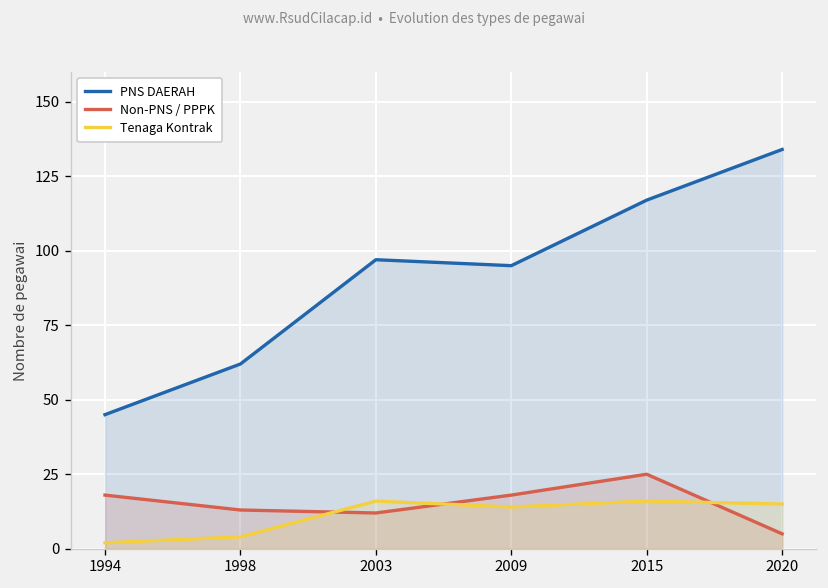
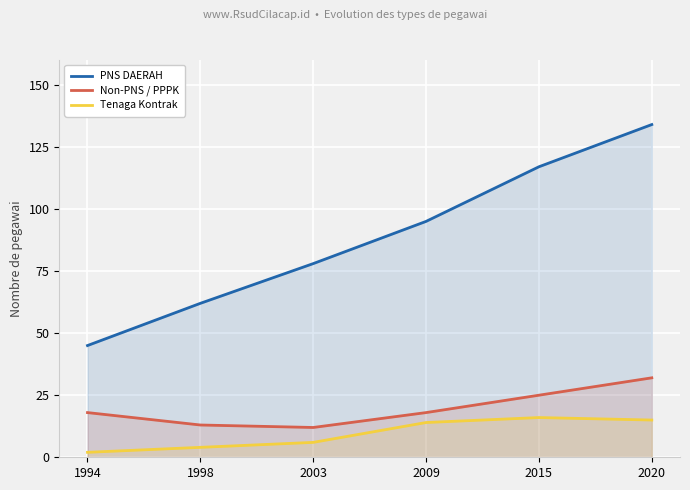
PNS DAERAH, 2003: 97 -> 78
Tenaga Kontrak, 2003: 16 -> 6
Non-PNS / PPPK, 2020: 5 -> 32
